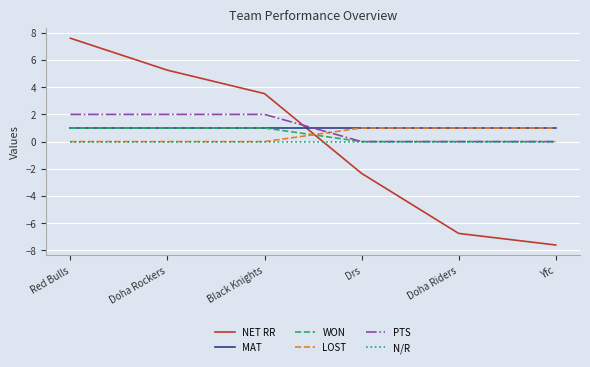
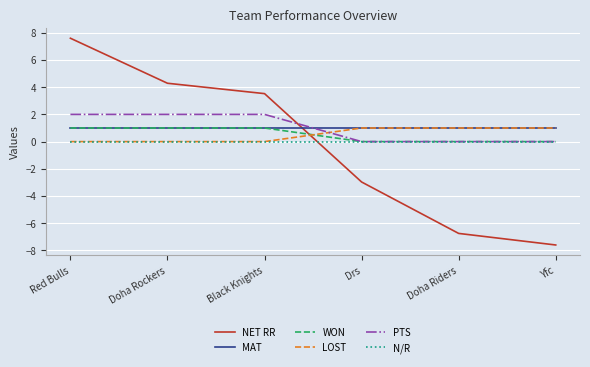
NET RR, Doha Rockers: 5.3 -> 4.3
NET RR, Drs: -2.3 -> -3.0
